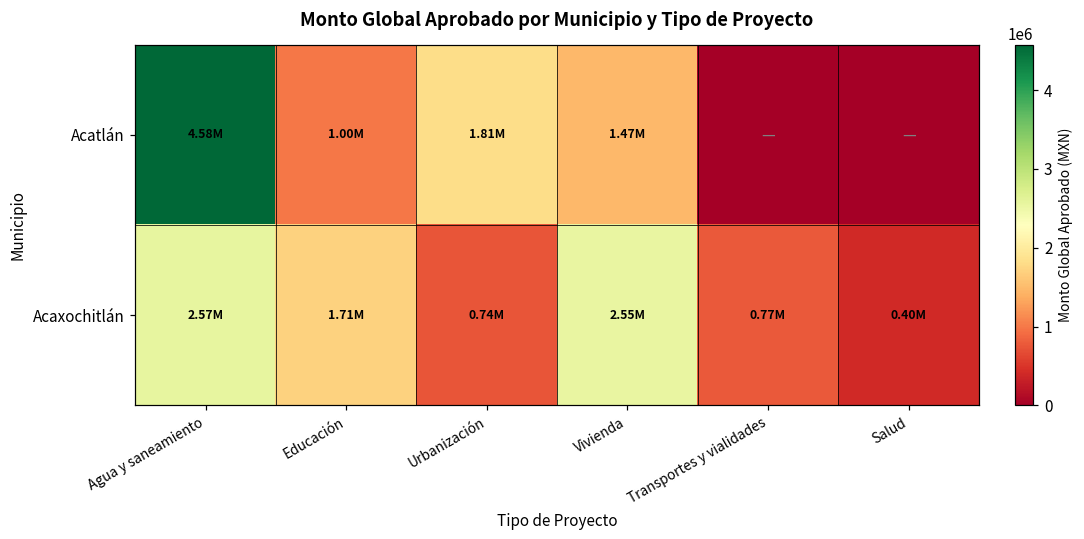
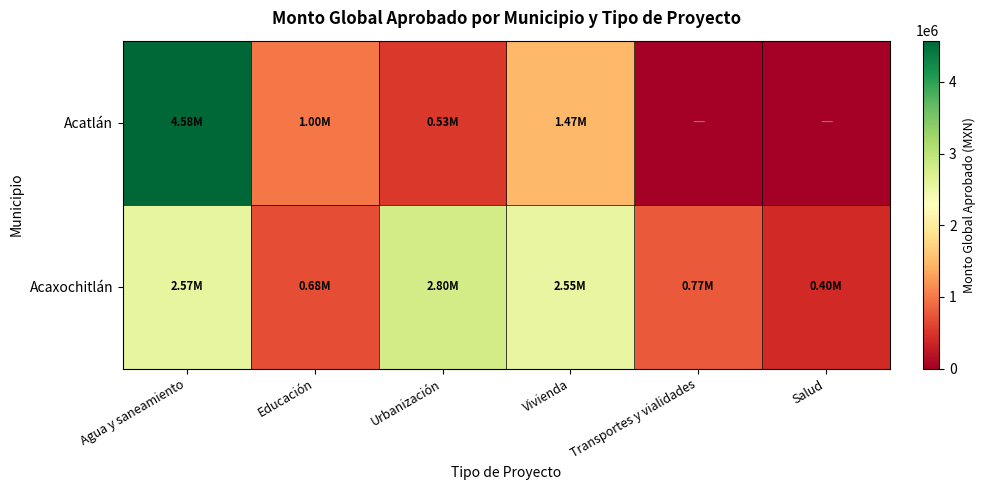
Acatlán, Urbanización: 1.81M -> 0.53M
Acaxochitlán, Educación: 1.71M -> 0.68M
Acaxochitlán, Urbanización: 0.74M -> 2.80M
